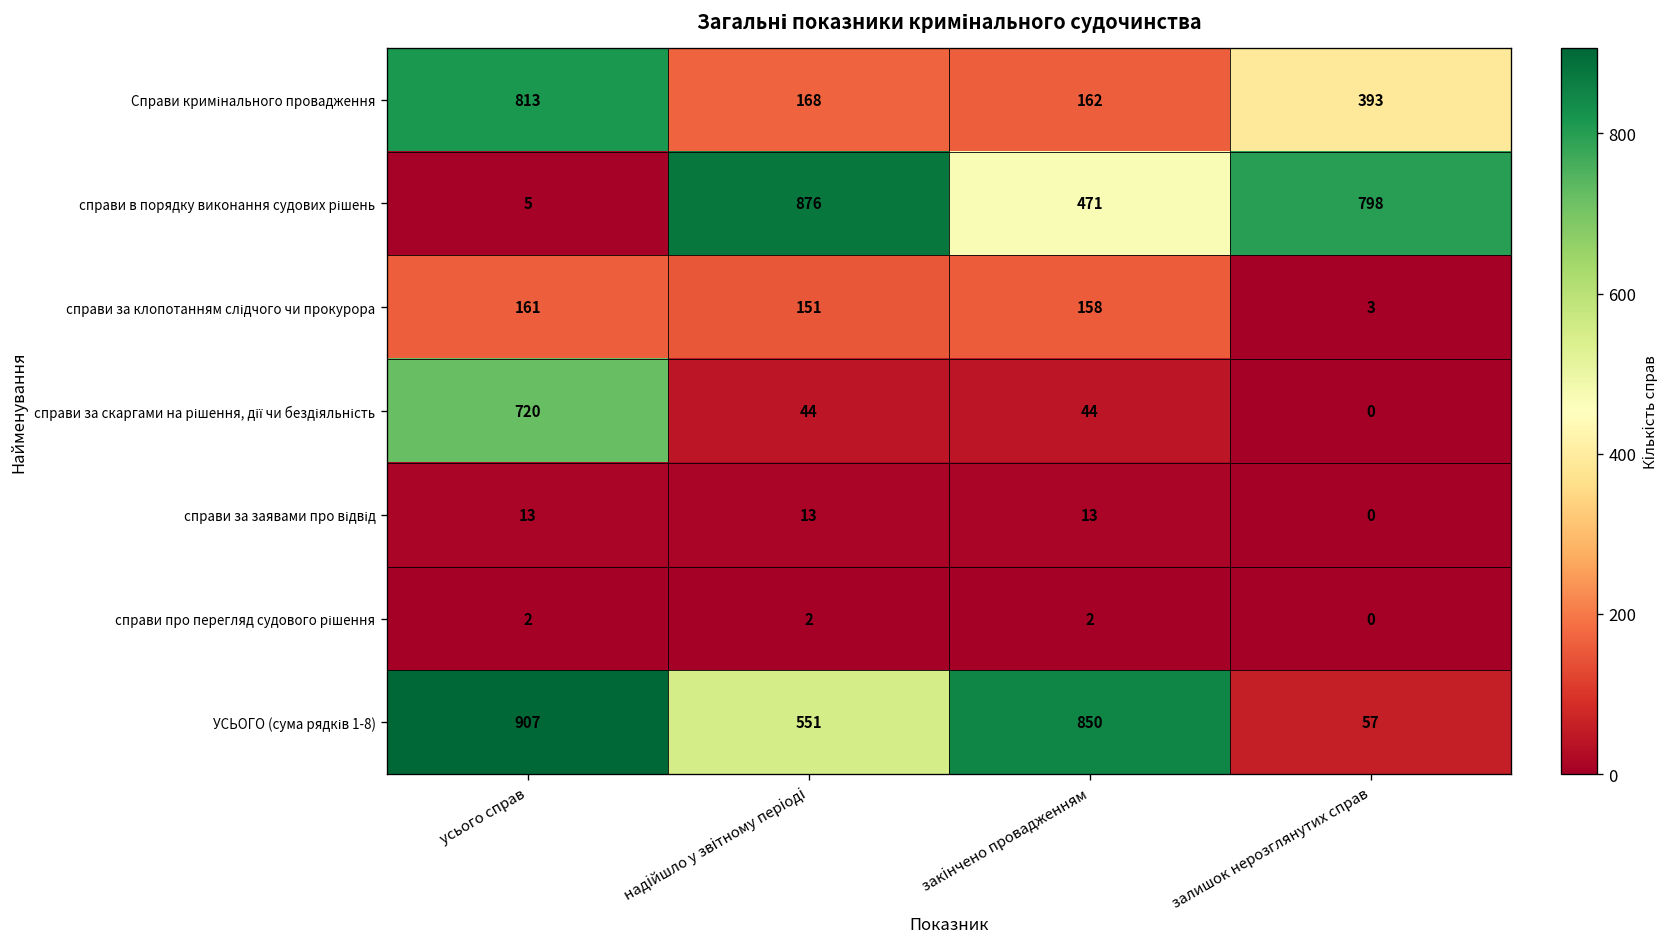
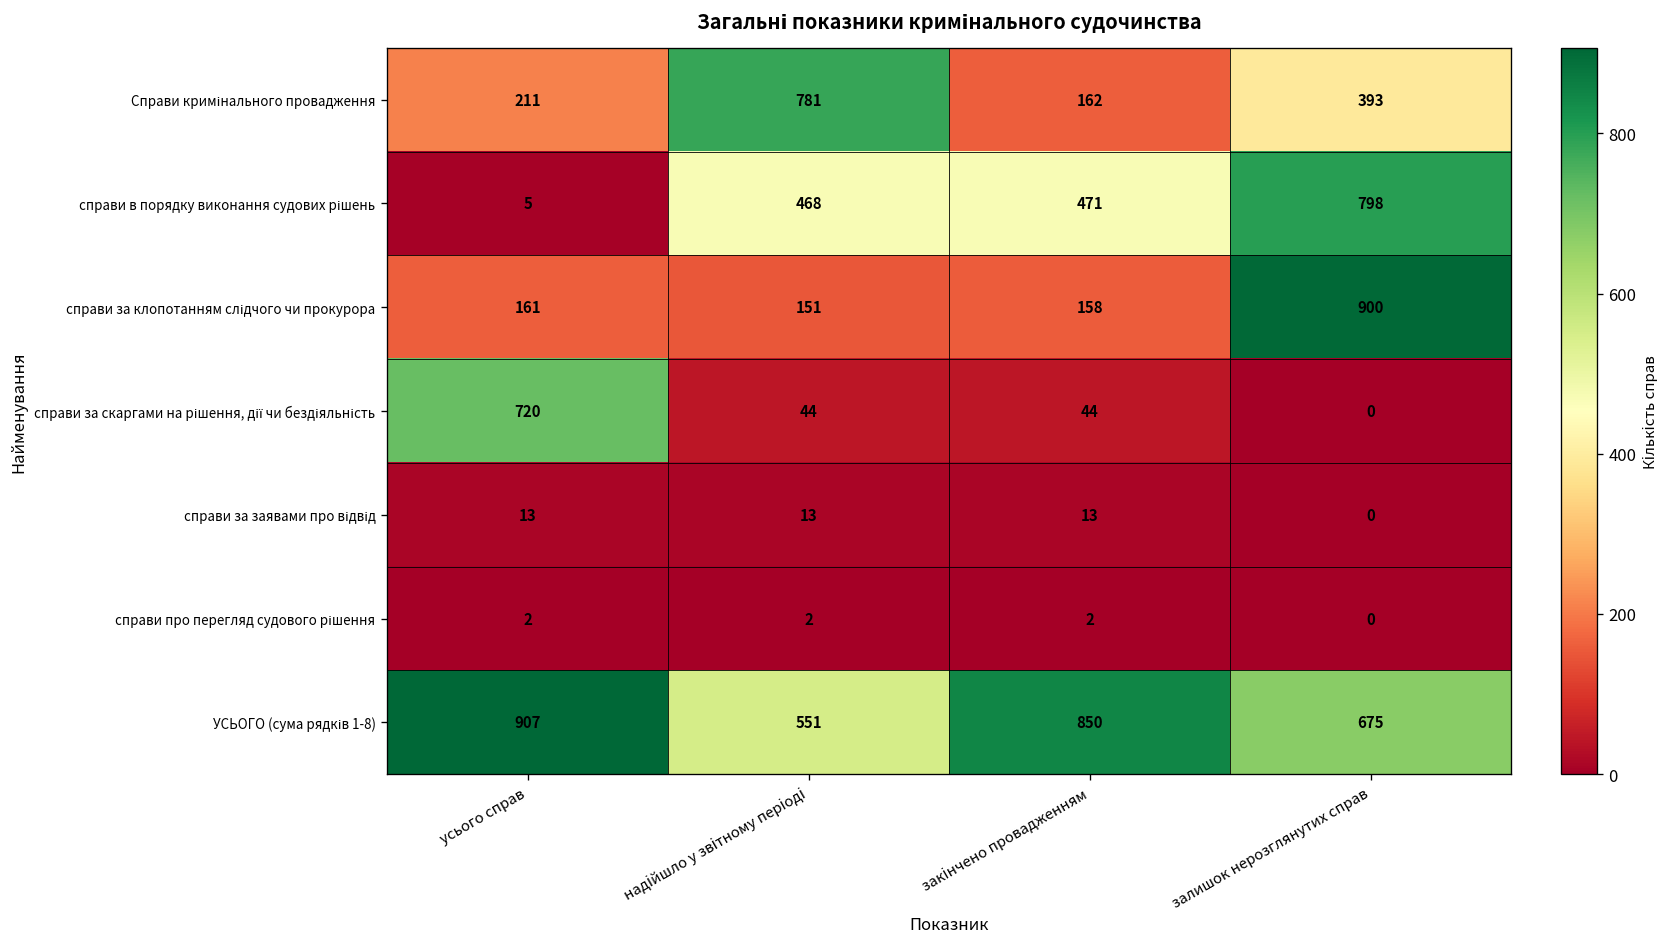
Справи кримінального провадження, усього справ: 813 -> 211
Справи кримінального провадження, надійшло у звітному періоді: 168 -> 781
справи в порядку виконання судових рішень, надійшло у звітному періоді: 876 -> 468
справи за клопотанням слідчого чи прокурора, залишок нерозглянутих справ: 3 -> 900
УСЬОГО (сума рядків 1-8), залишок нерозглянутих справ: 57 -> 675
